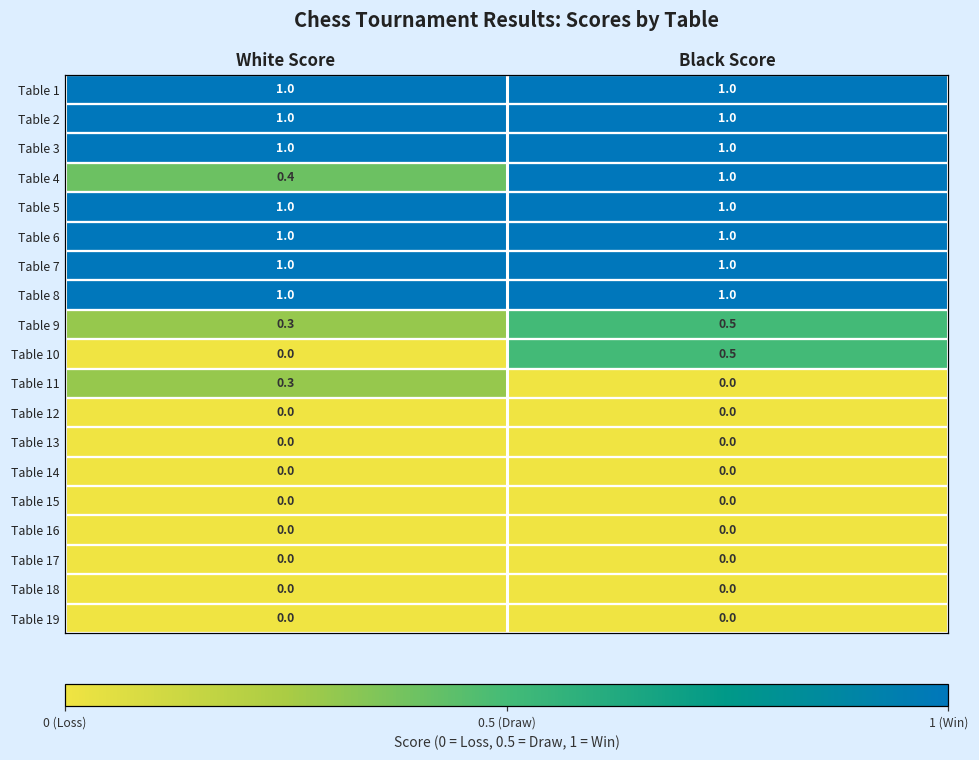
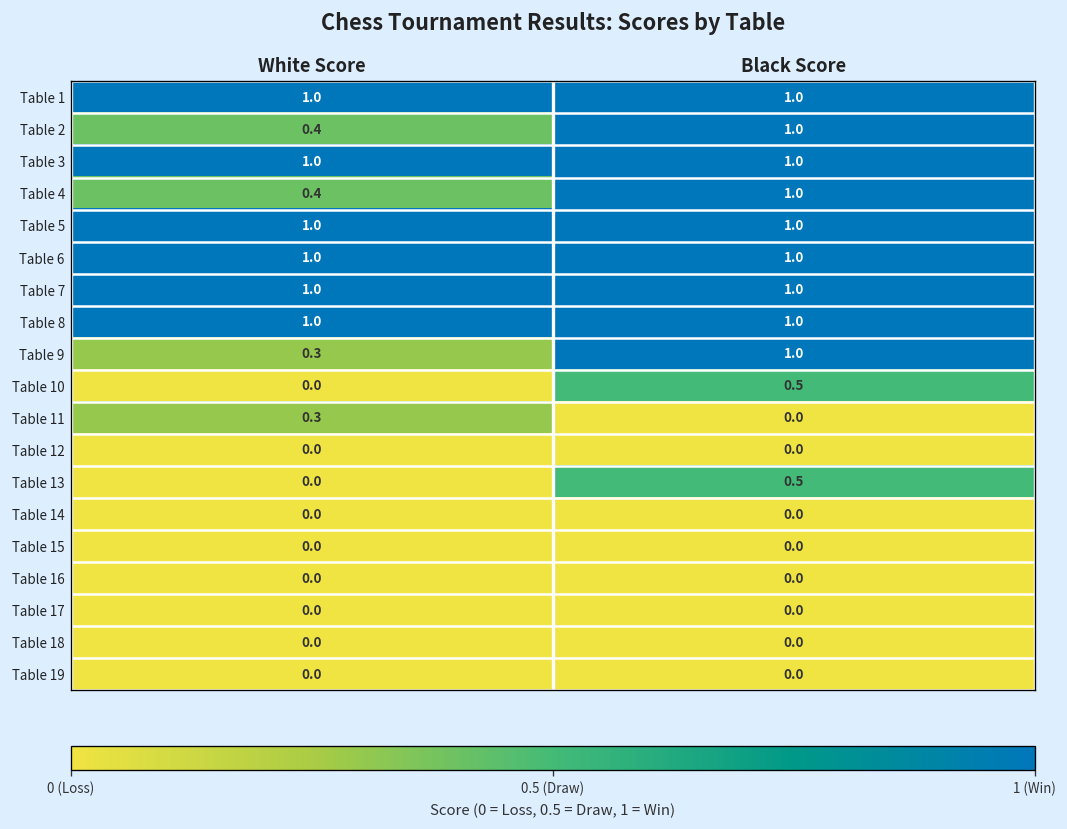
Table 2, White Score: 1.0 -> 0.4
Table 9, Black Score: 0.5 -> 1.0
Table 13, Black Score: 0.0 -> 0.5
